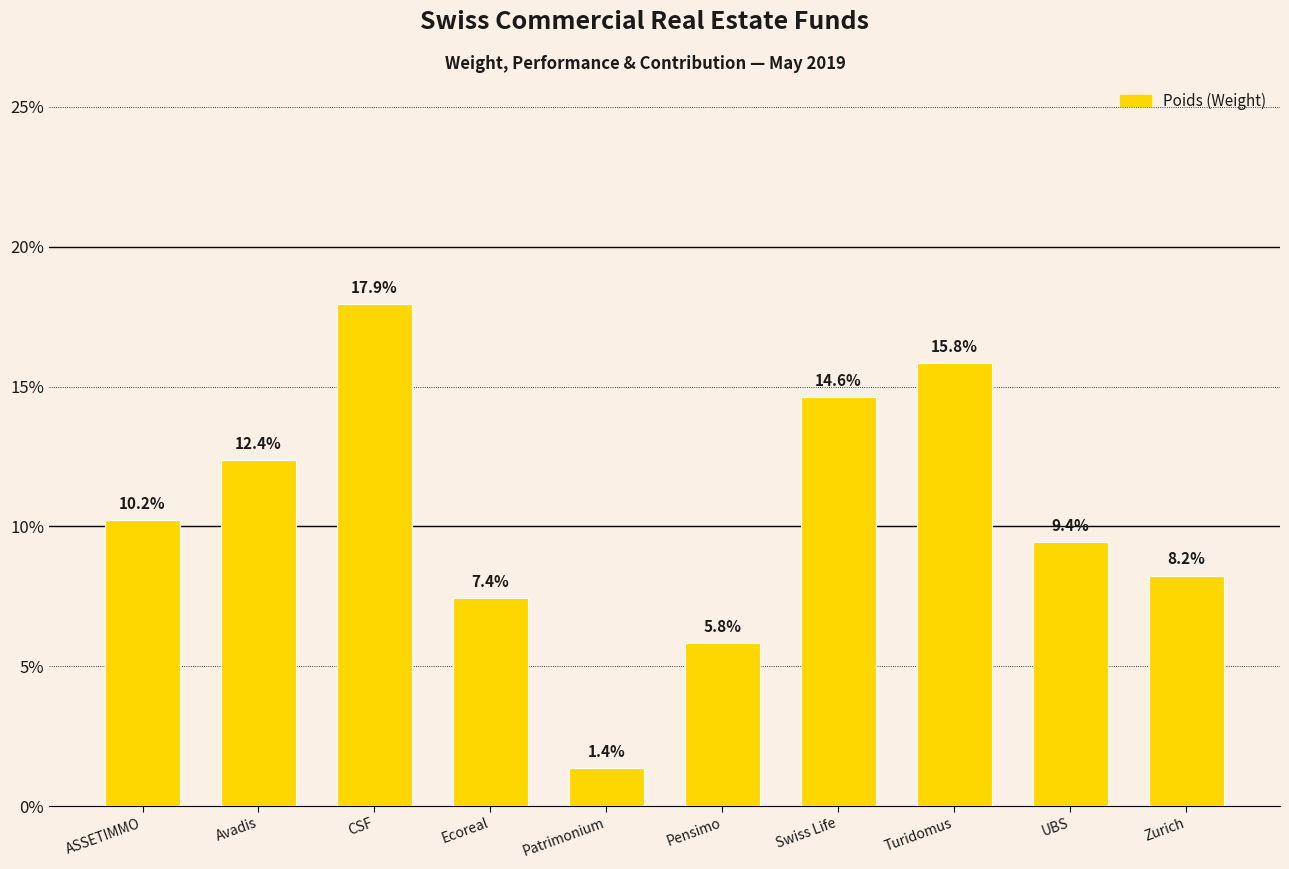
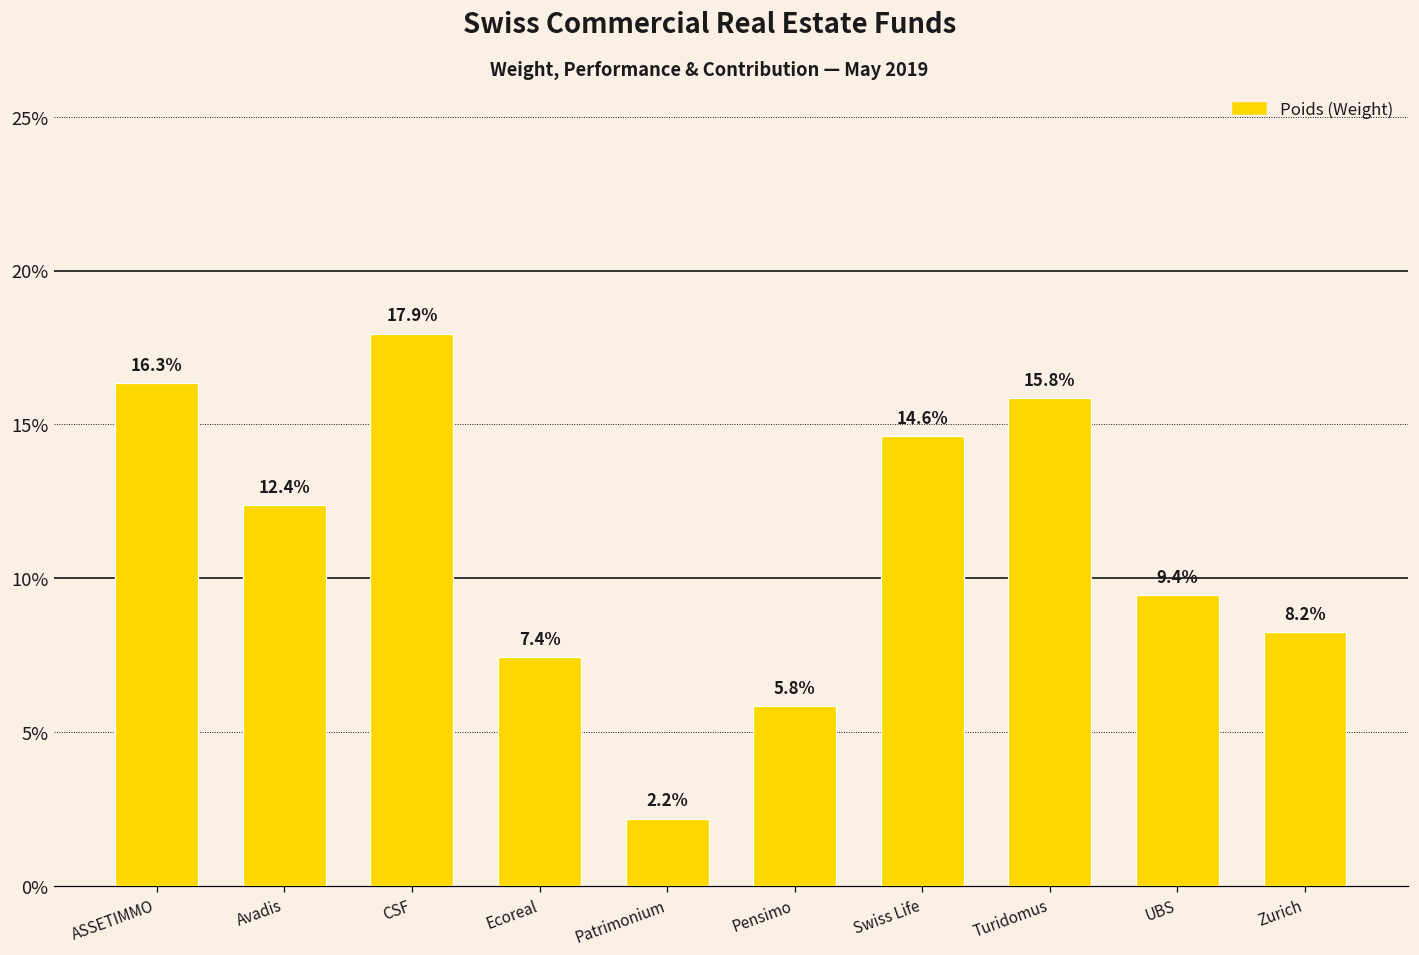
ASSETIMMO: 10.2% -> 16.3%
Patrimonium: 1.4% -> 2.2%
